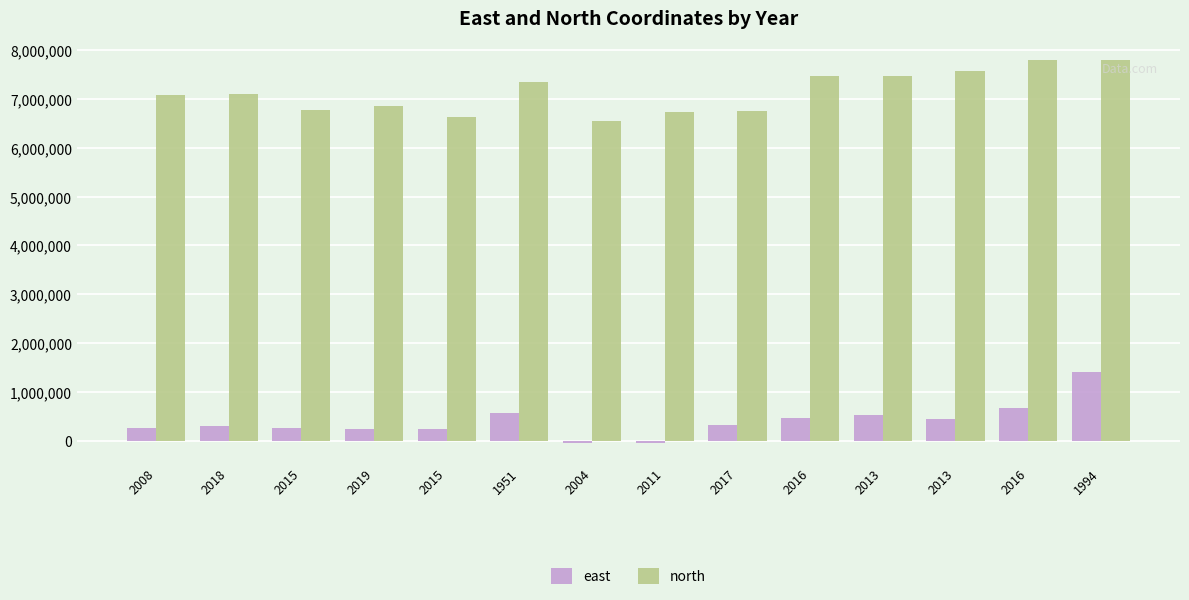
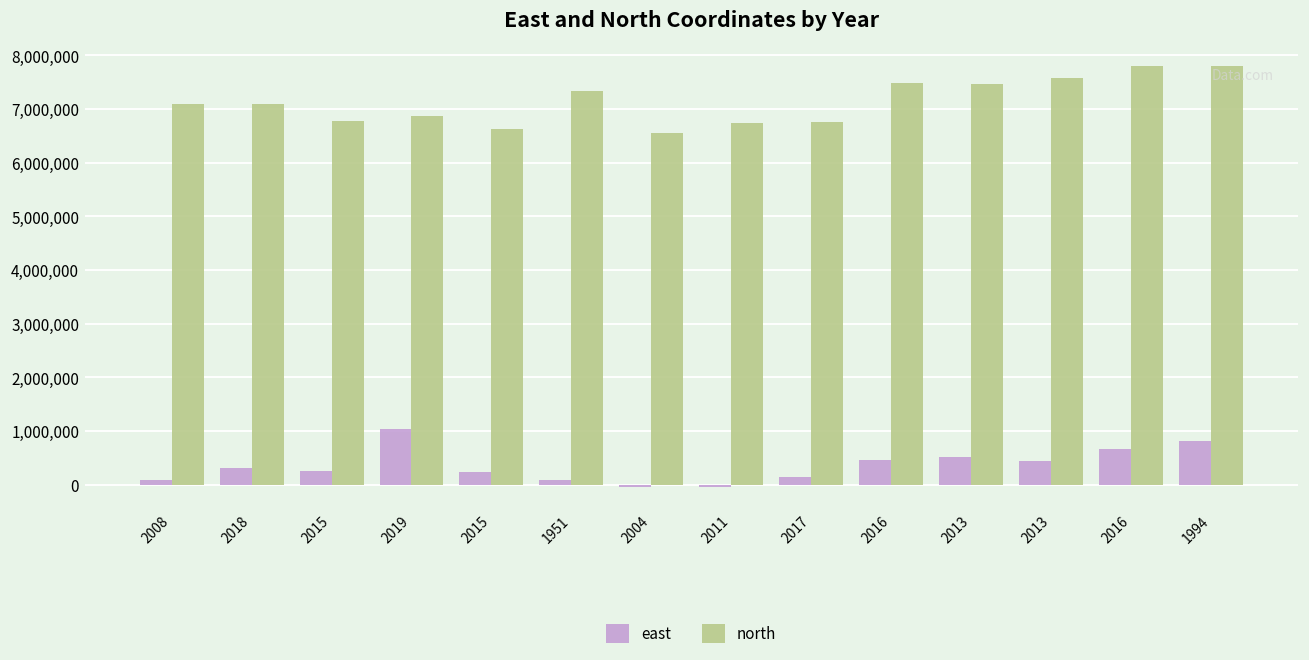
east, 2008: 300,000 -> 100,000
east, 2019: 200,000 -> 1,000,000
east, 1951: 600,000 -> 100,000
east, 2017: 300,000 -> 100,000
east, 1994: 1,400,000 -> 800,000
